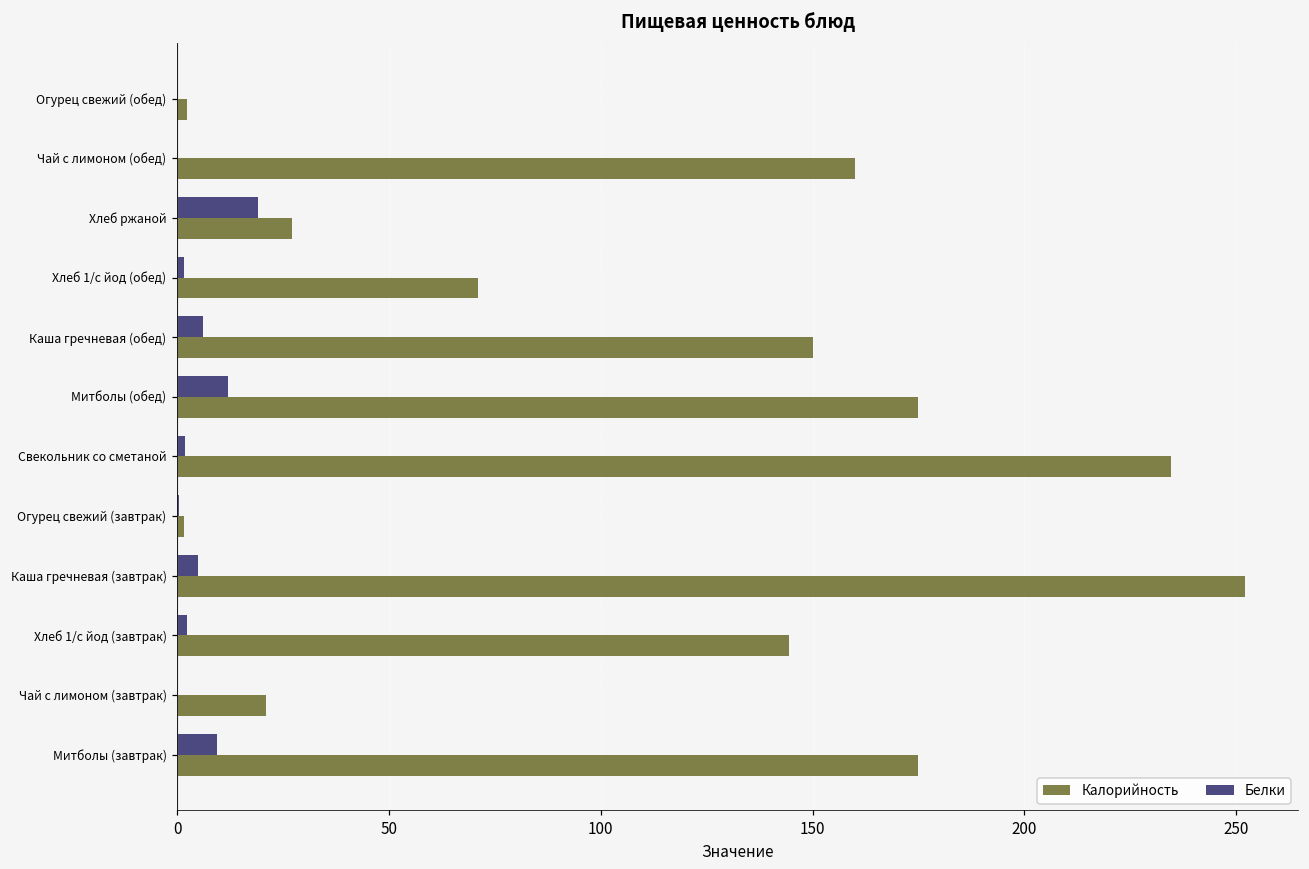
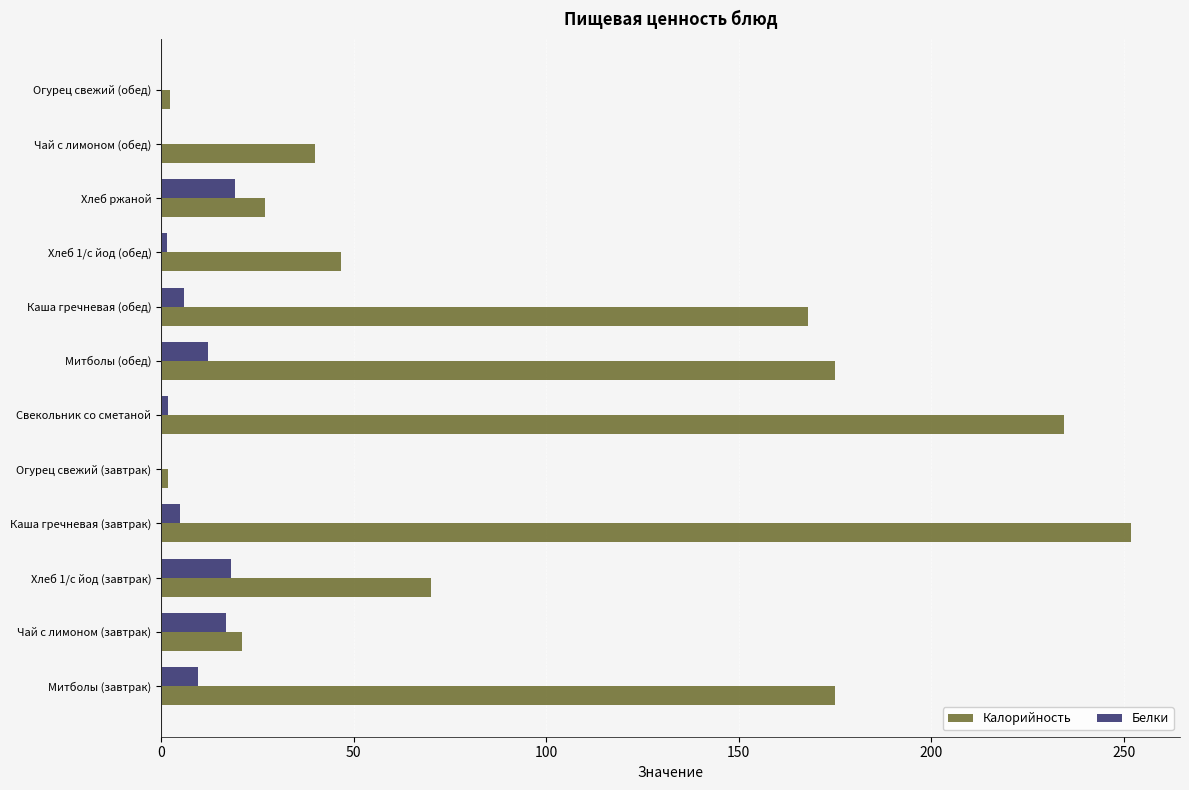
Калорийность, Чай с лимоном (обед): 160 -> 40
Калорийность, Хлеб 1/с йод (обед): 71 -> 47
Калорийность, Каша гречневая (обед): 150 -> 168
Белки, Хлеб 1/с йод (завтрак): 2 -> 18
Калорийность, Хлеб 1/с йод (завтрак): 145 -> 70
Белки, Чай с лимоном (завтрак): 0 -> 17
